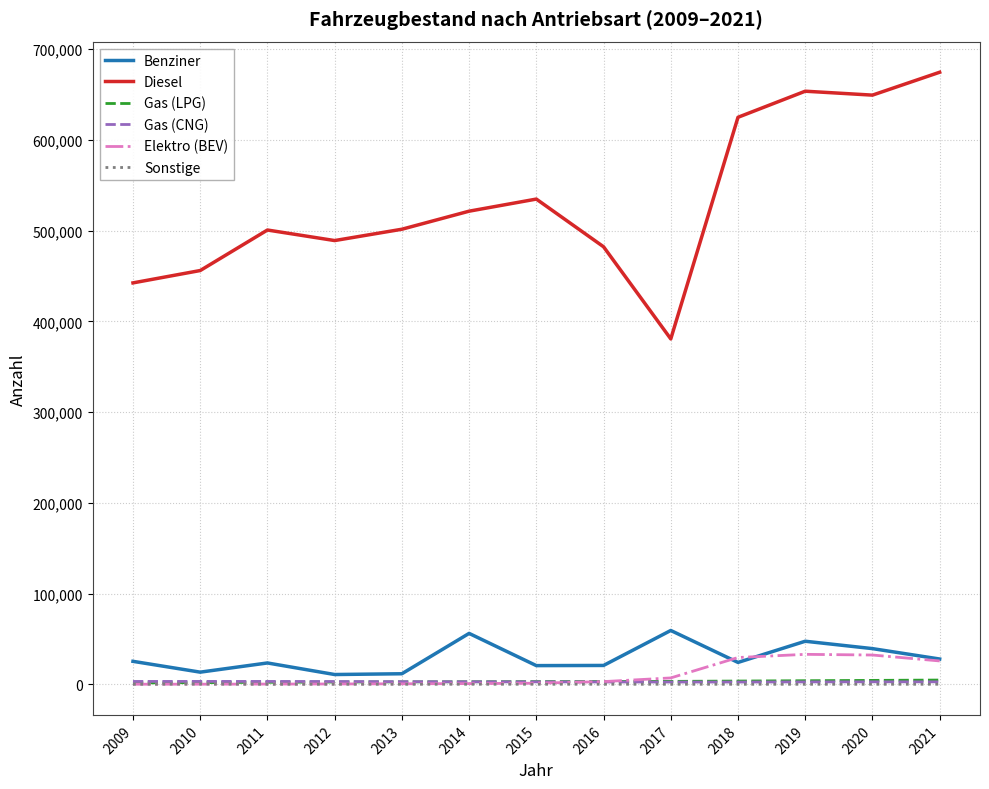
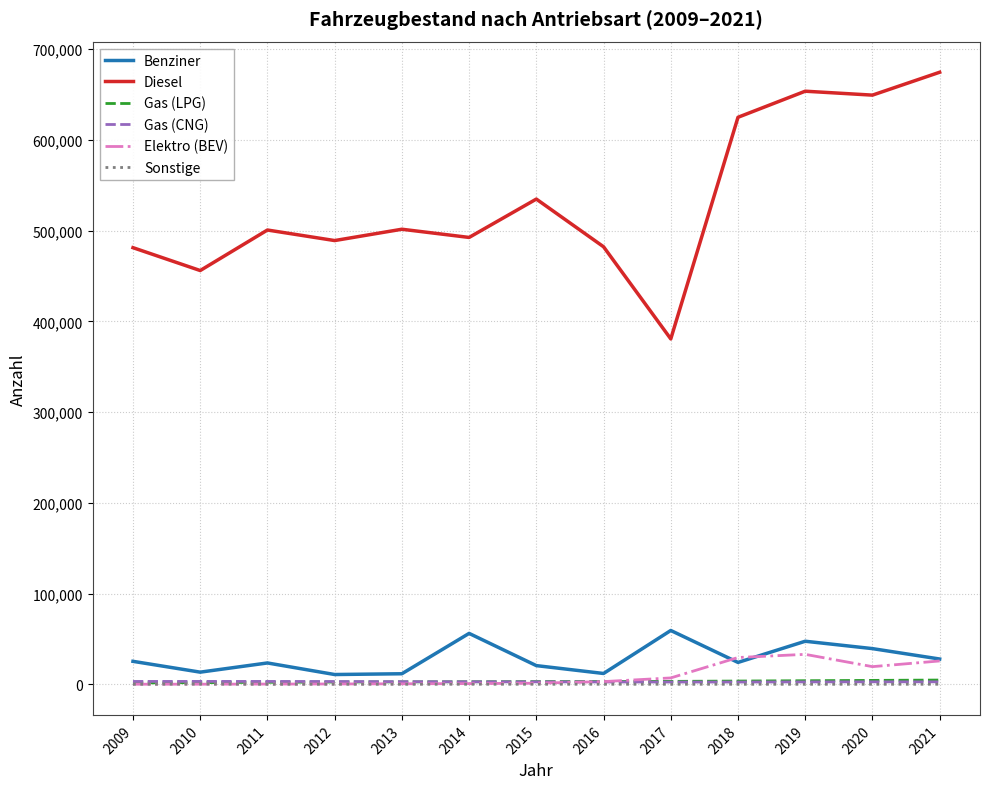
Diesel, 2009: 440,000 -> 480,000
Diesel, 2014: 520,000 -> 490,000
Benziner, 2016: 20,000 -> 10,000
Elektro (BEV), 2020: 30,000 -> 20,000
